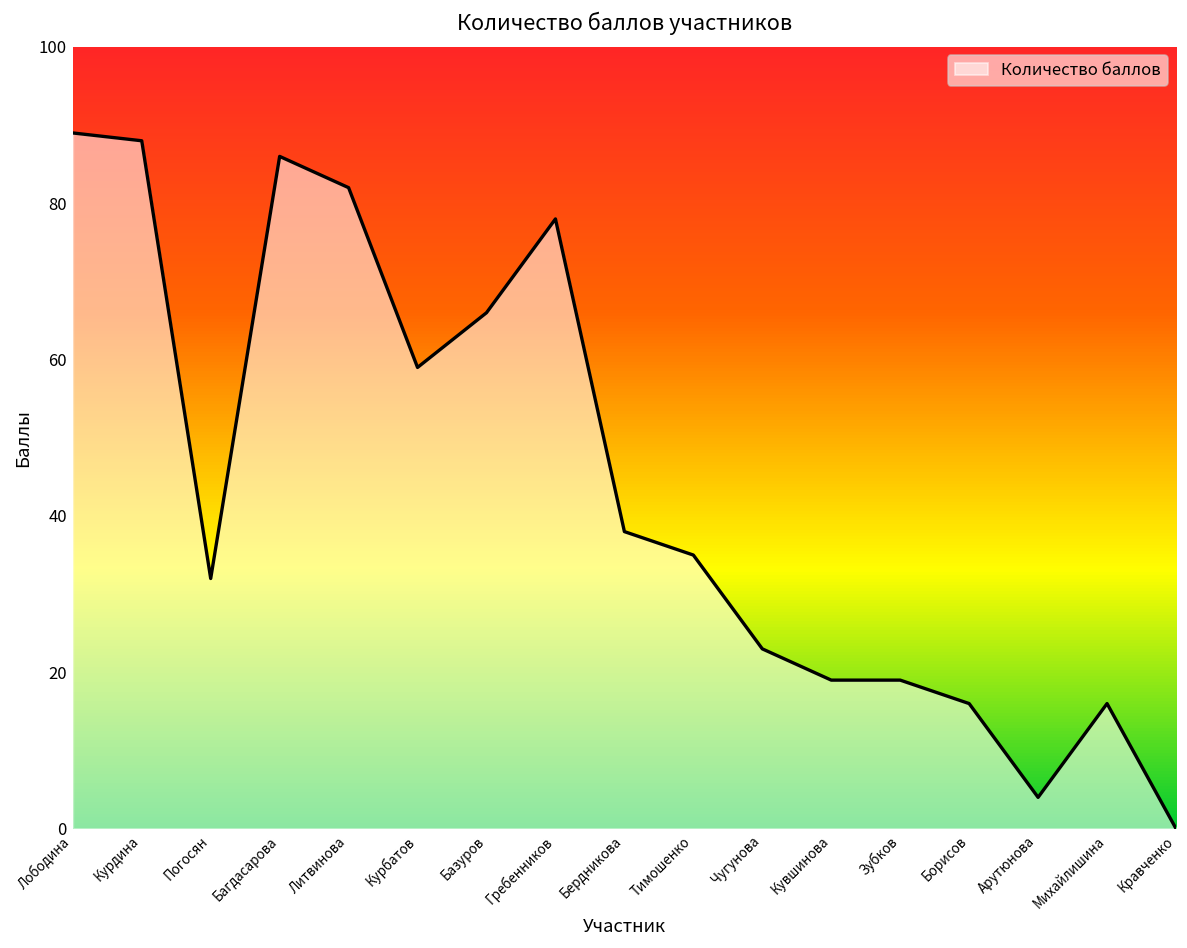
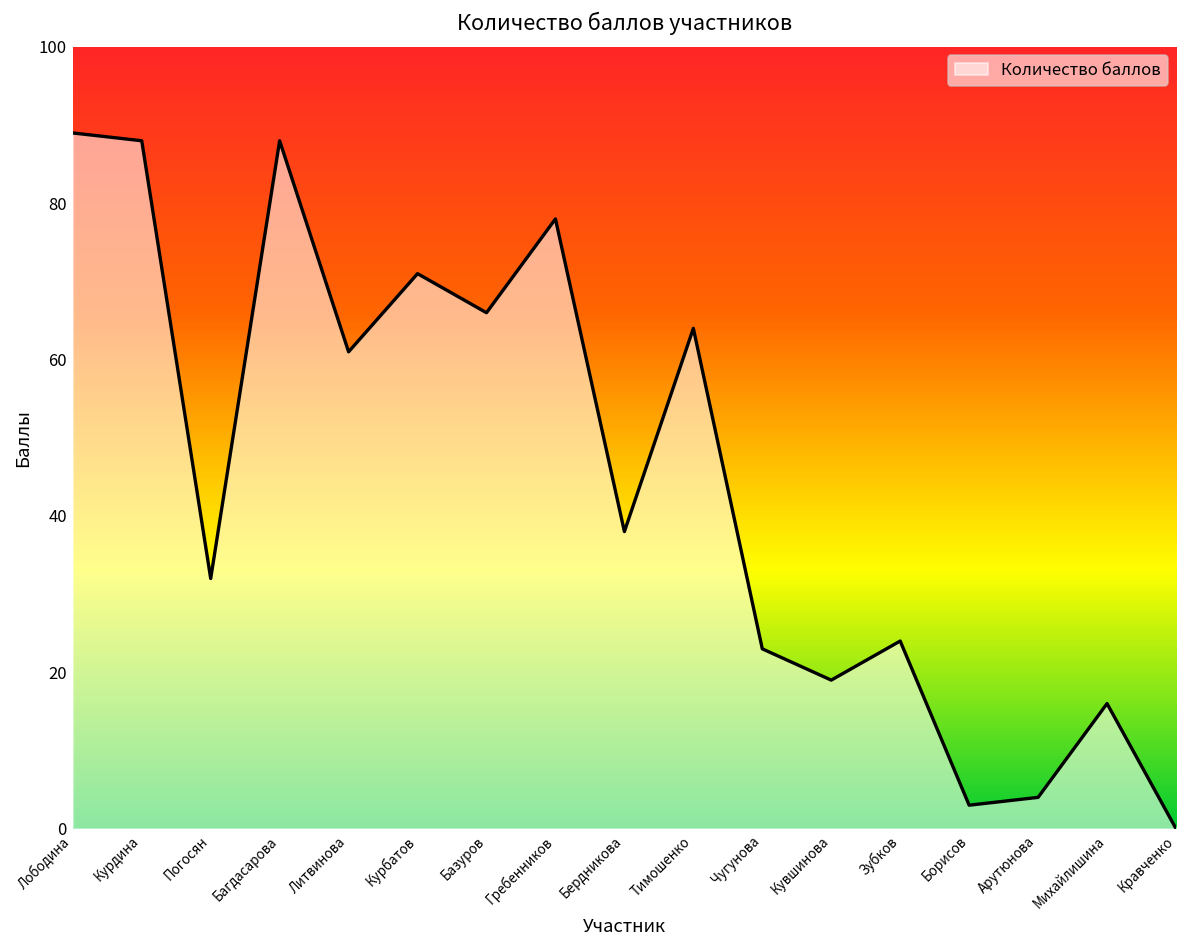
Багдасарова: 86 -> 88
Литвинова: 82 -> 61
Курбатов: 59 -> 71
Тимошенко: 35 -> 64
Зубков: 19 -> 24
Борисов: 16 -> 3
